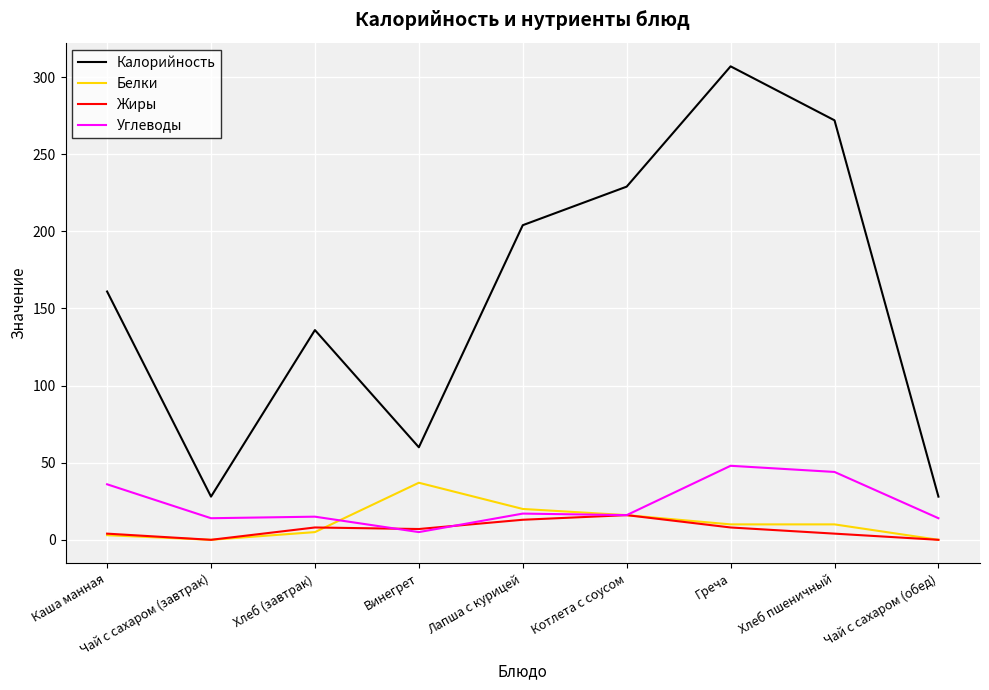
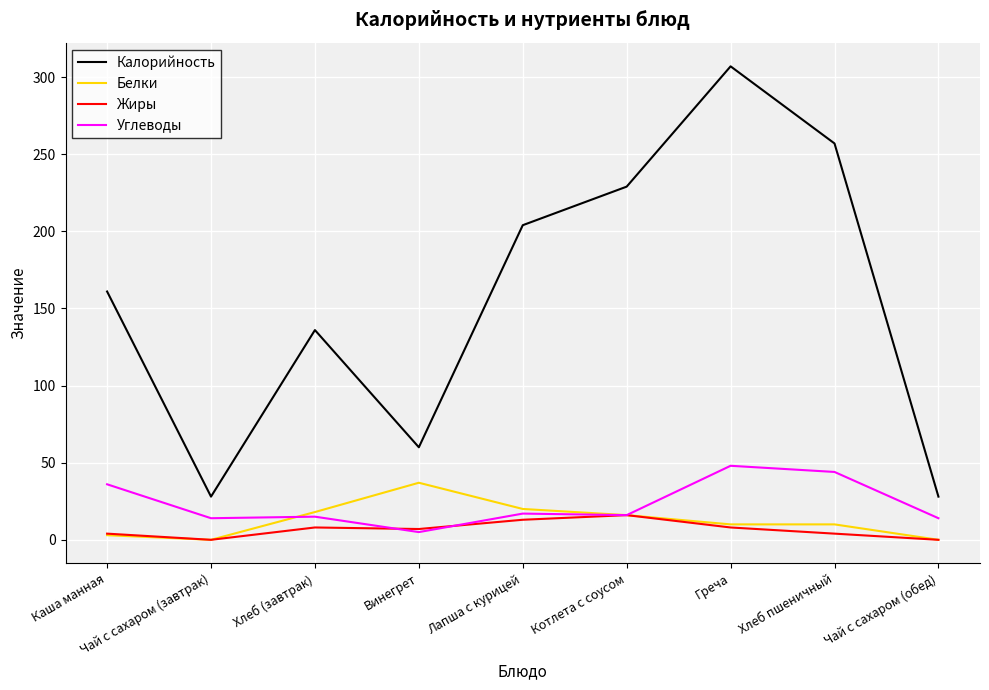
Белки, Хлеб (завтрак): 5 -> 18
Калорийность, Хлеб пшеничный: 272 -> 257
